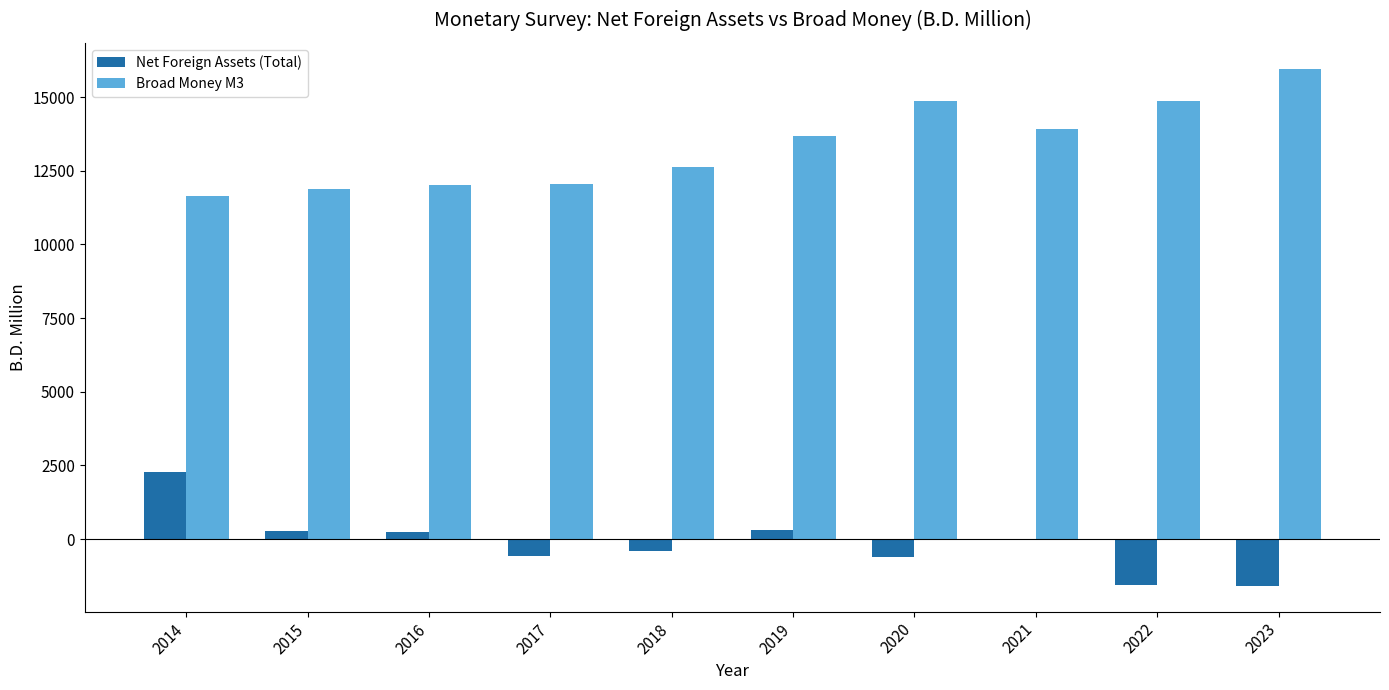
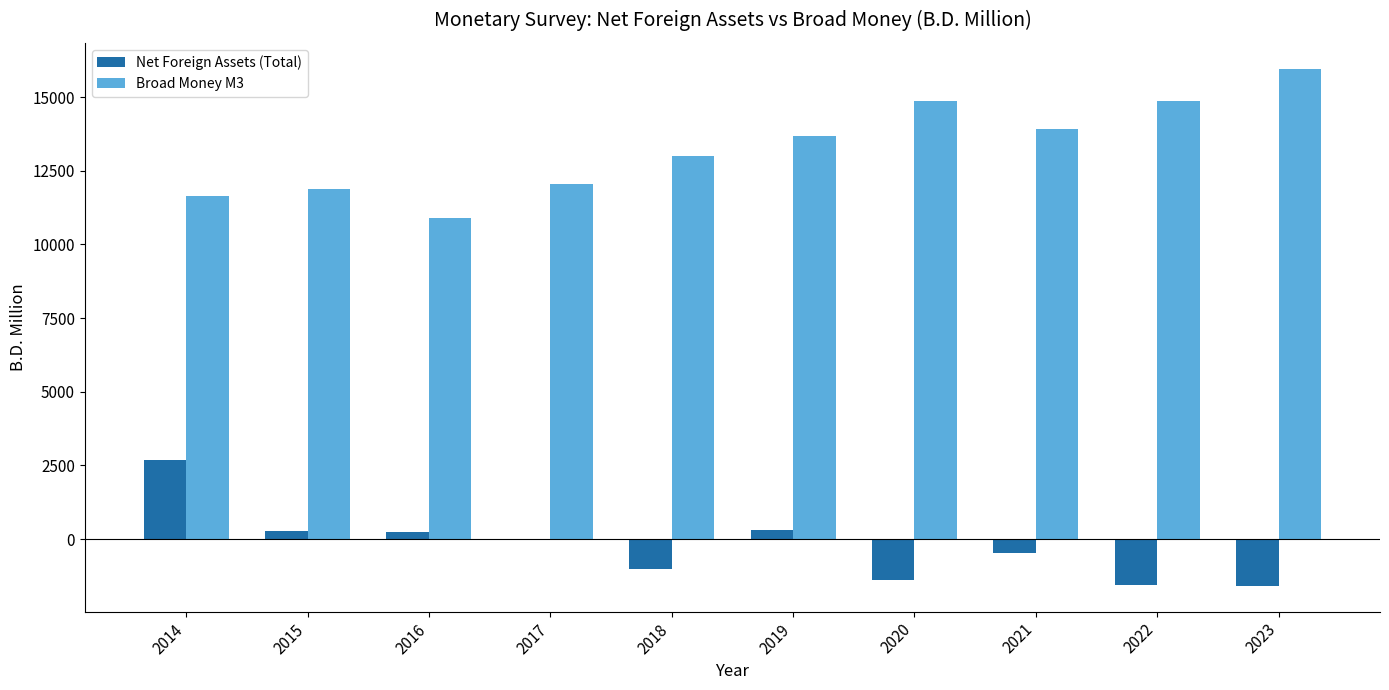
Net Foreign Assets (Total), 2014: 2300 -> 2700
Broad Money M3, 2016: 12000 -> 10900
Net Foreign Assets (Total), 2017: -600 -> 0
Net Foreign Assets (Total), 2018: -400 -> -1000
Broad Money M3, 2018: 12600 -> 13000
Net Foreign Assets (Total), 2020: -600 -> -1400
Net Foreign Assets (Total), 2021: 0 -> -500
